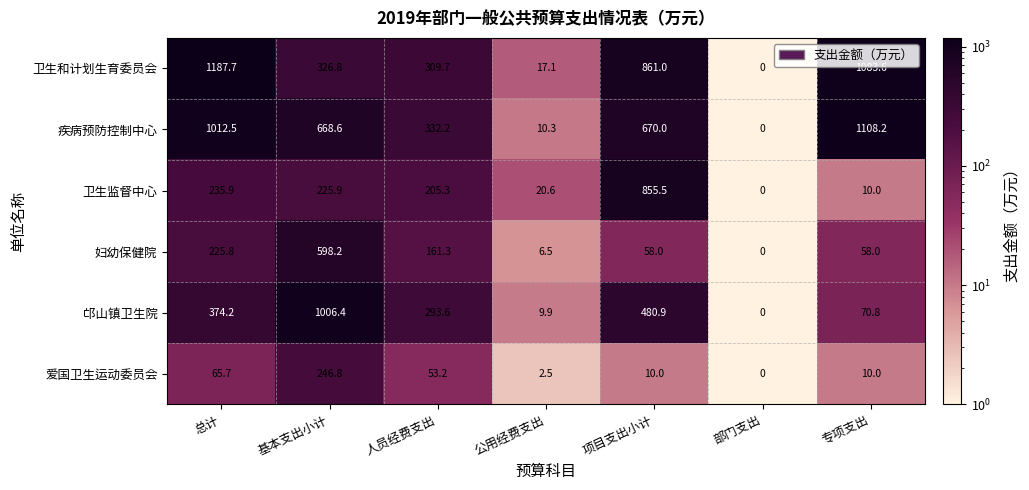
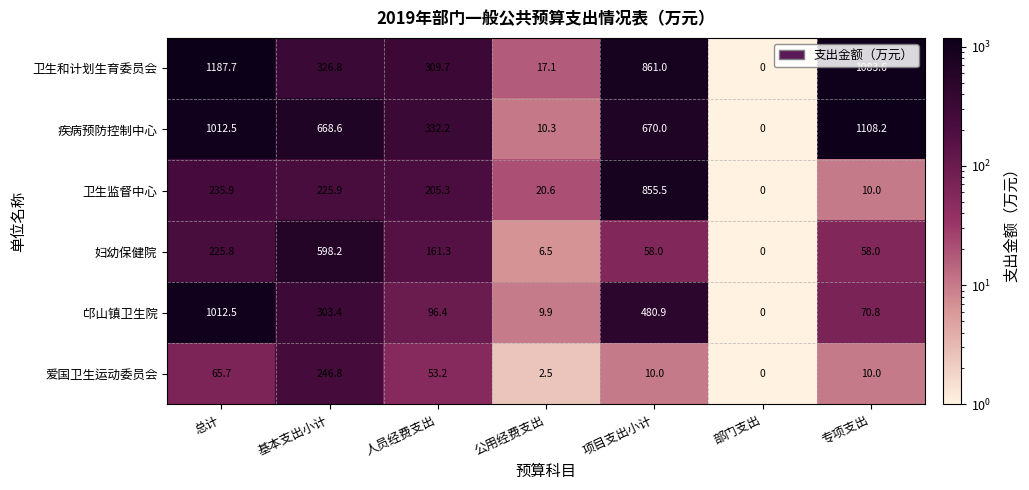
邙山镇卫生院, 总计: 374.2 -> 1012.5
邙山镇卫生院, 基本支出小计: 1006.4 -> 303.4
邙山镇卫生院, 人员经费支出: 293.6 -> 96.4
